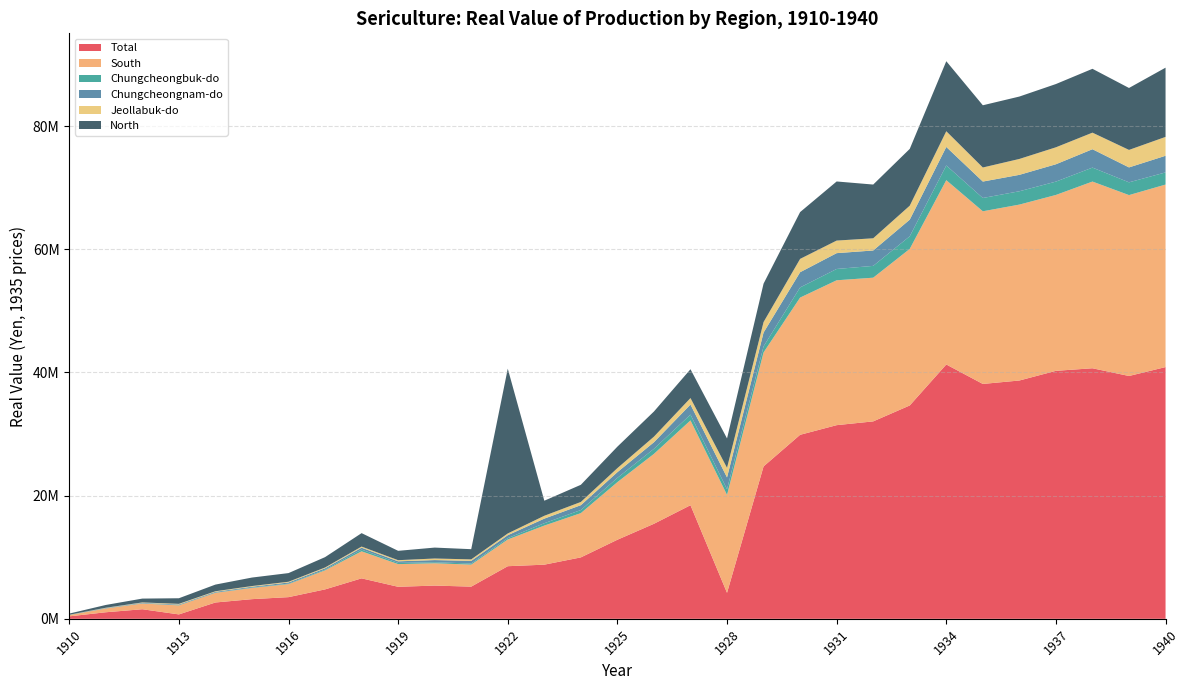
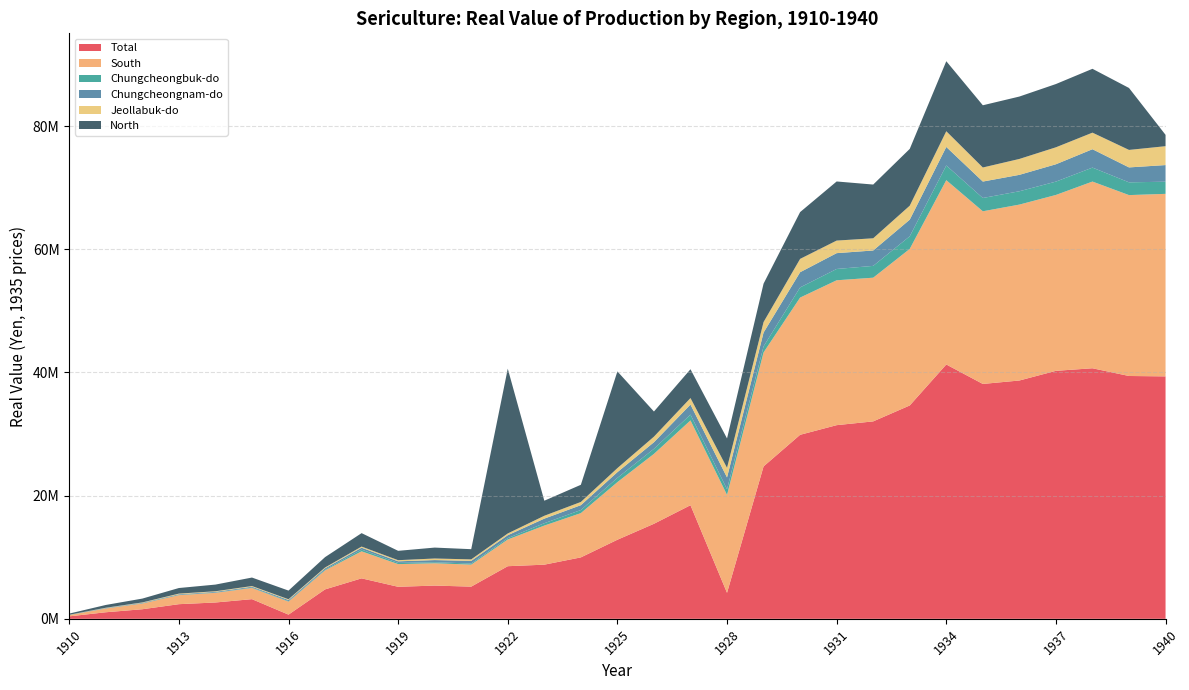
Total, 1913: 1000000 -> 2000000
Total, 1916: 4000000 -> 1000000
North, 1925: 3000000 -> 16000000
Total, 1940: 41000000 -> 39000000
North, 1940: 11000000 -> 2000000
